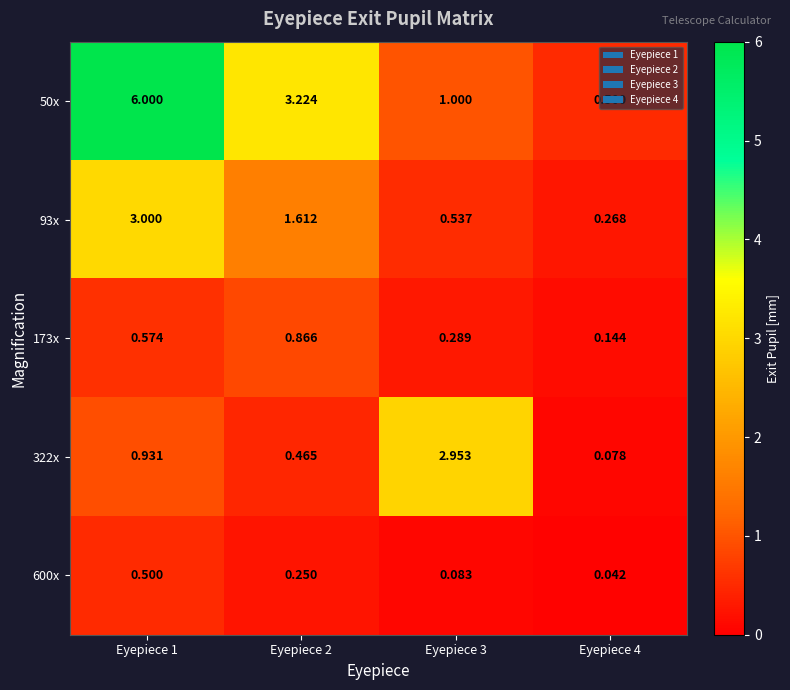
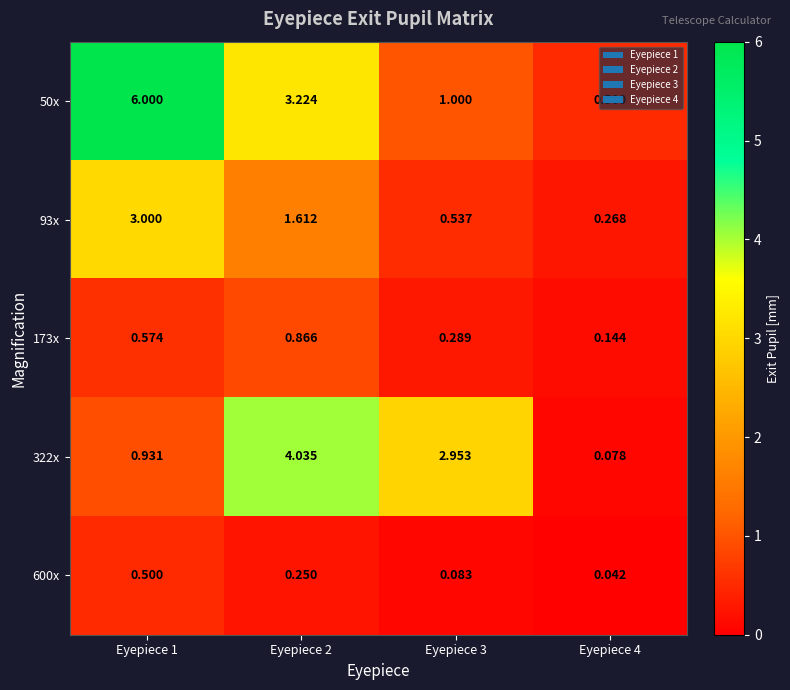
322x, Eyepiece 2: 0.465 -> 4.035
